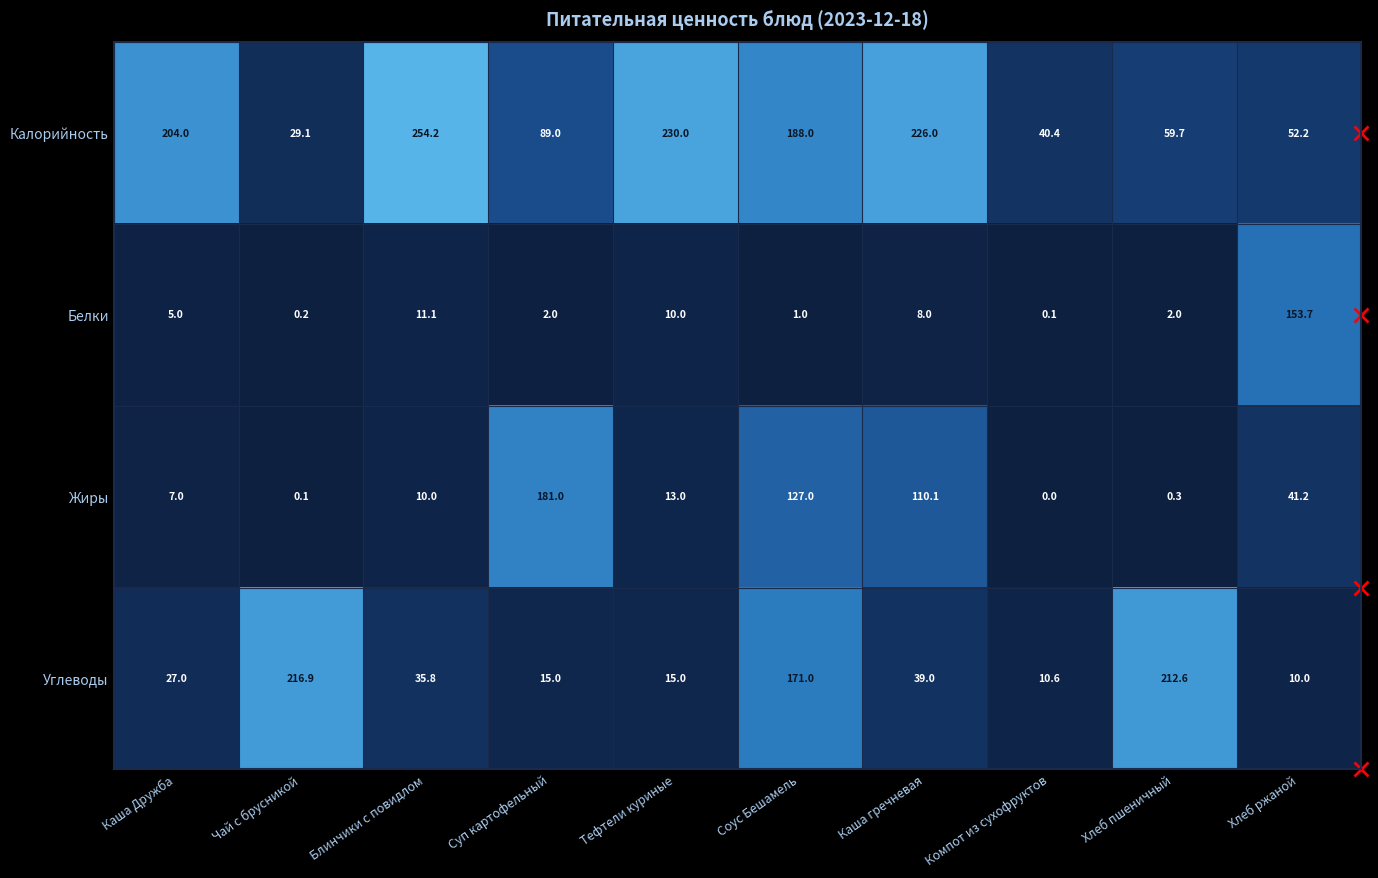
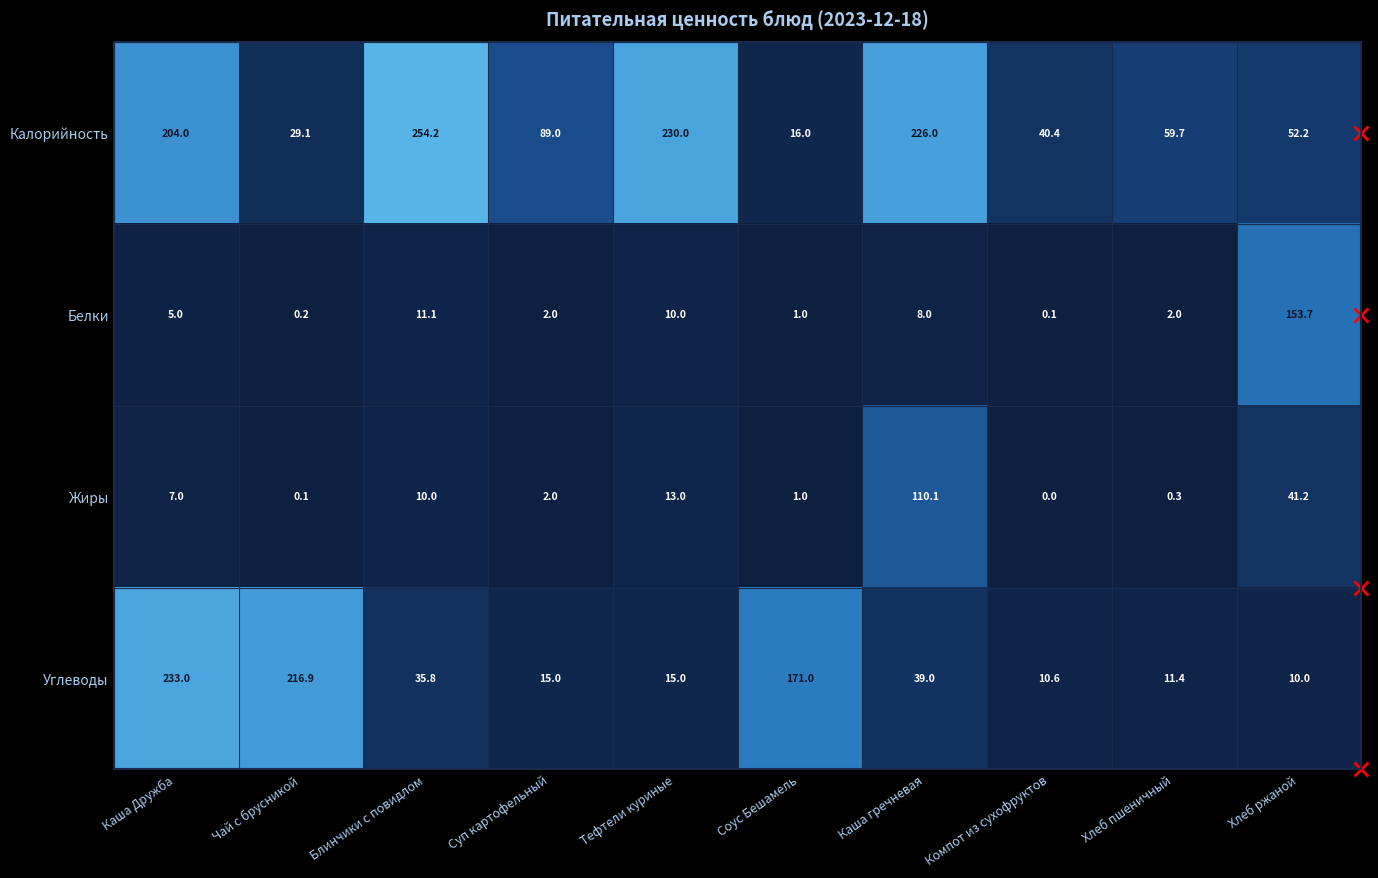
Калорийность, Соус Бешамель: 188.0 -> 16.0
Жиры, Суп картофельный: 181.0 -> 2.0
Жиры, Соус Бешамель: 127.0 -> 1.0
Углеводы, Каша Дружба: 27.0 -> 233.0
Углеводы, Хлеб пшеничный: 212.6 -> 11.4
